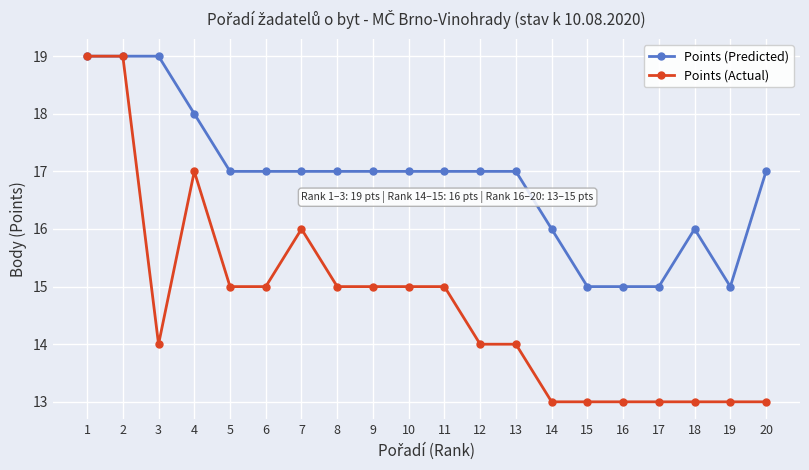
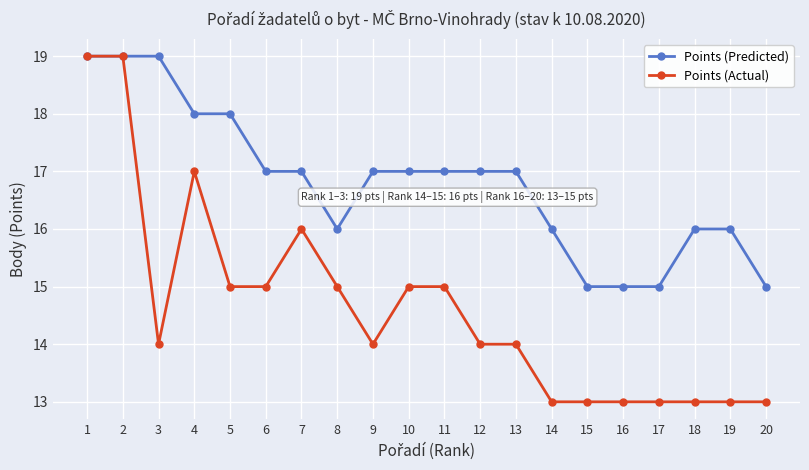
Points (Predicted), 5: 17 -> 18
Points (Predicted), 8: 17 -> 16
Points (Actual), 9: 15 -> 14
Points (Predicted), 19: 15 -> 16
Points (Predicted), 20: 17 -> 15
